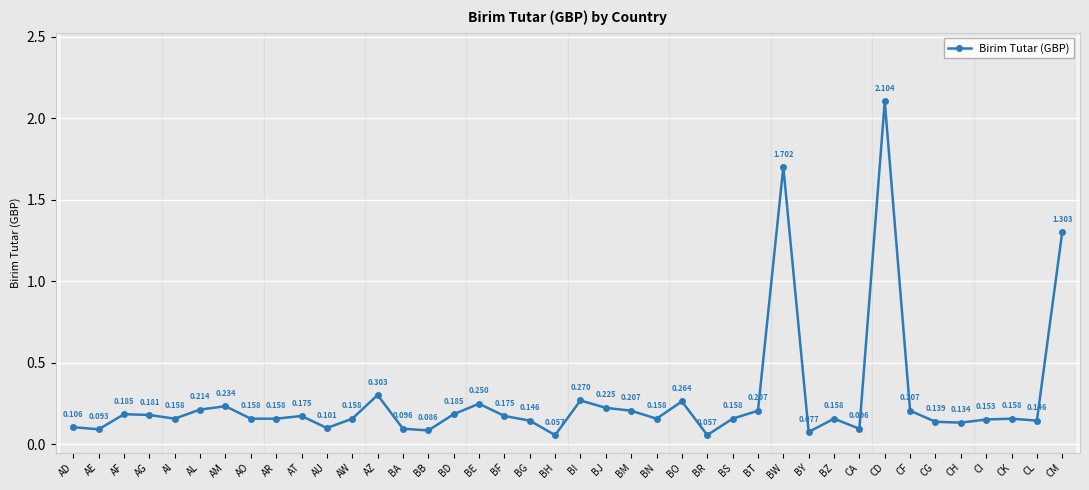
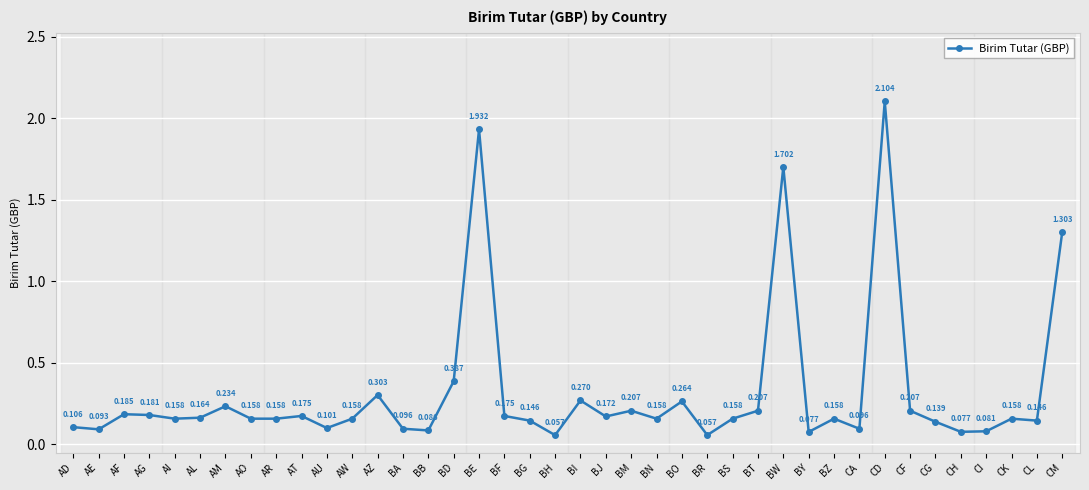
AL: 0.214 -> 0.164
BD: 0.185 -> 0.387
BE: 0.250 -> 1.932
BJ: 0.225 -> 0.172
CH: 0.134 -> 0.077
CI: 0.153 -> 0.081
